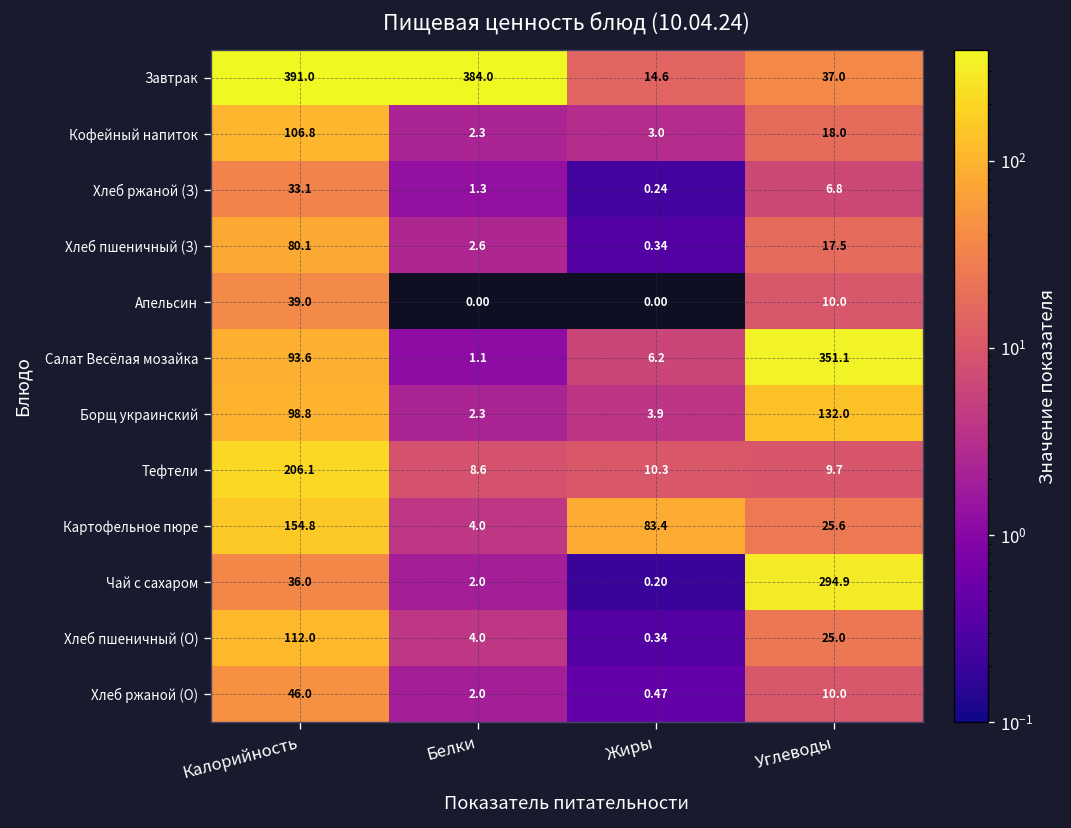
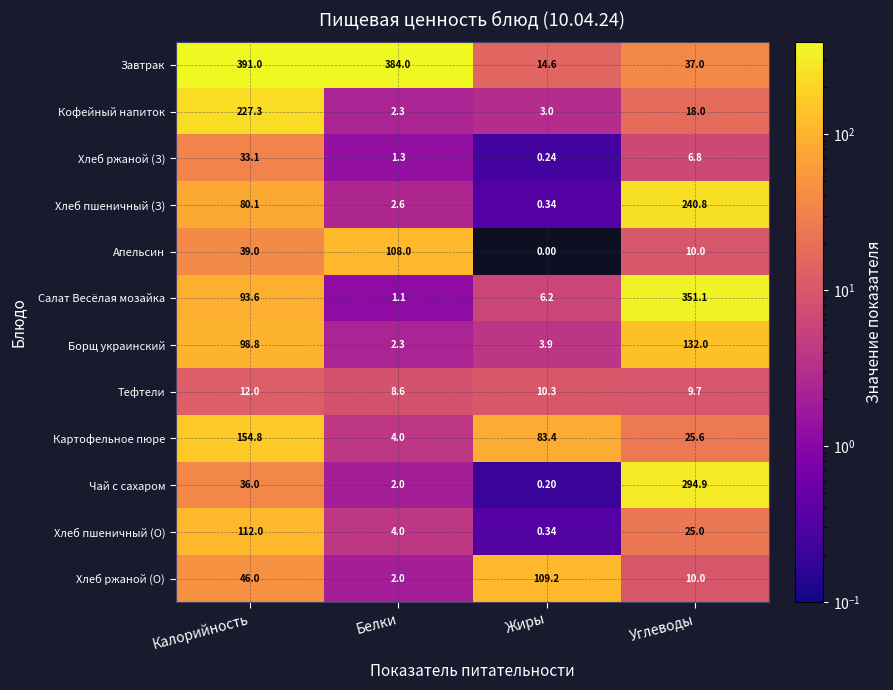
Кофейный напиток, Калорийность: 106.8 -> 227.3
Хлеб пшеничный (З), Углеводы: 17.5 -> 240.8
Апельсин, Белки: 0.00 -> 108.0
Тефтели, Калорийность: 206.1 -> 12.0
Хлеб ржаной (О), Жиры: 0.47 -> 109.2
